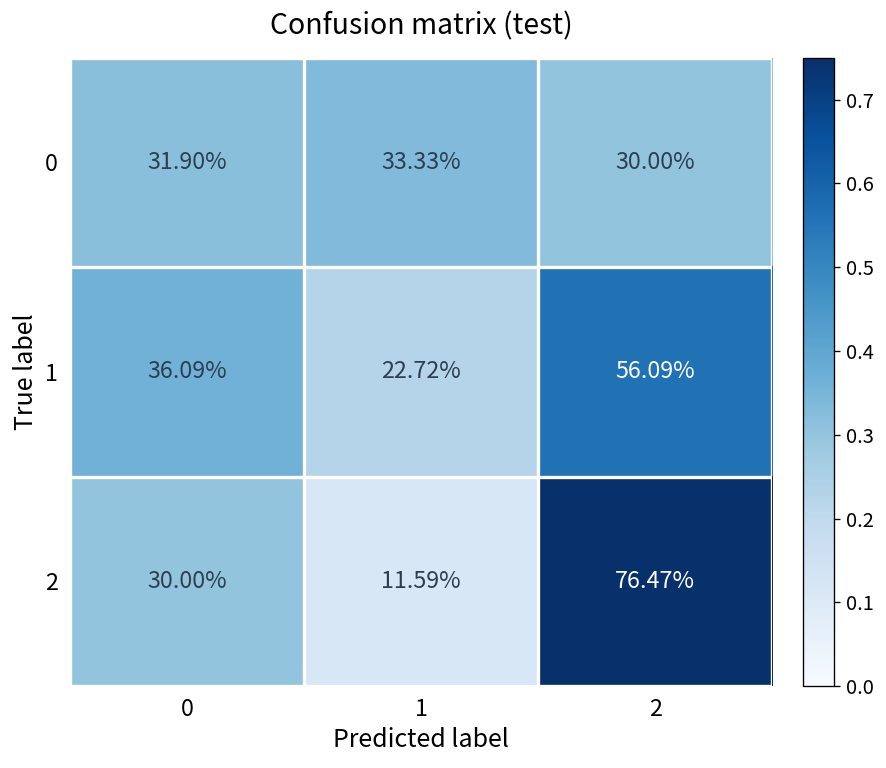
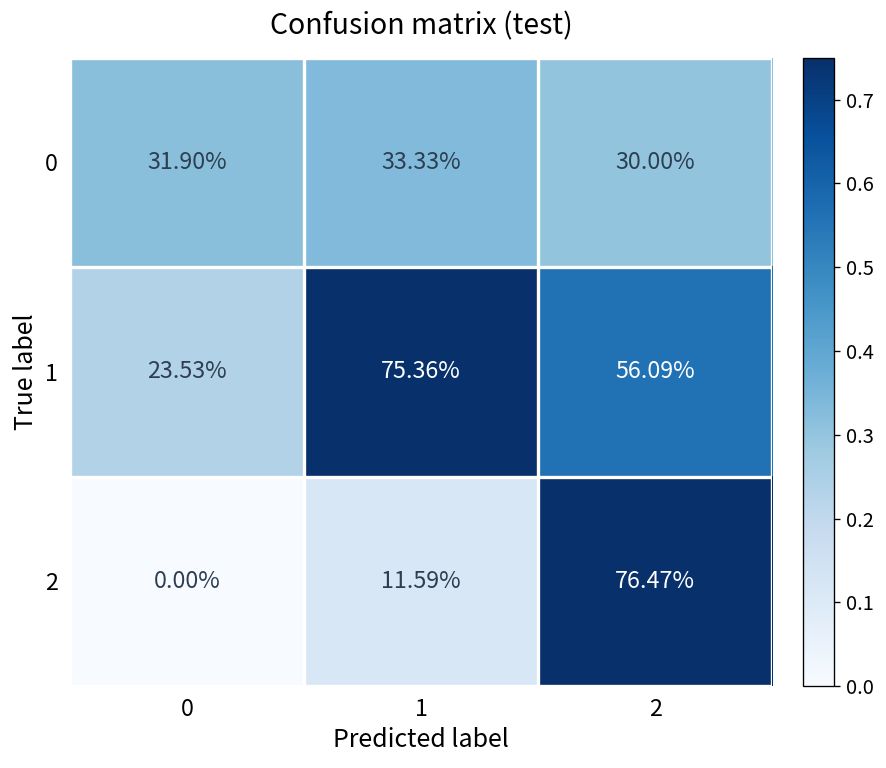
1, 0: 36.09% -> 23.53%
1, 1: 22.72% -> 75.36%
2, 0: 30.00% -> 0.00%
